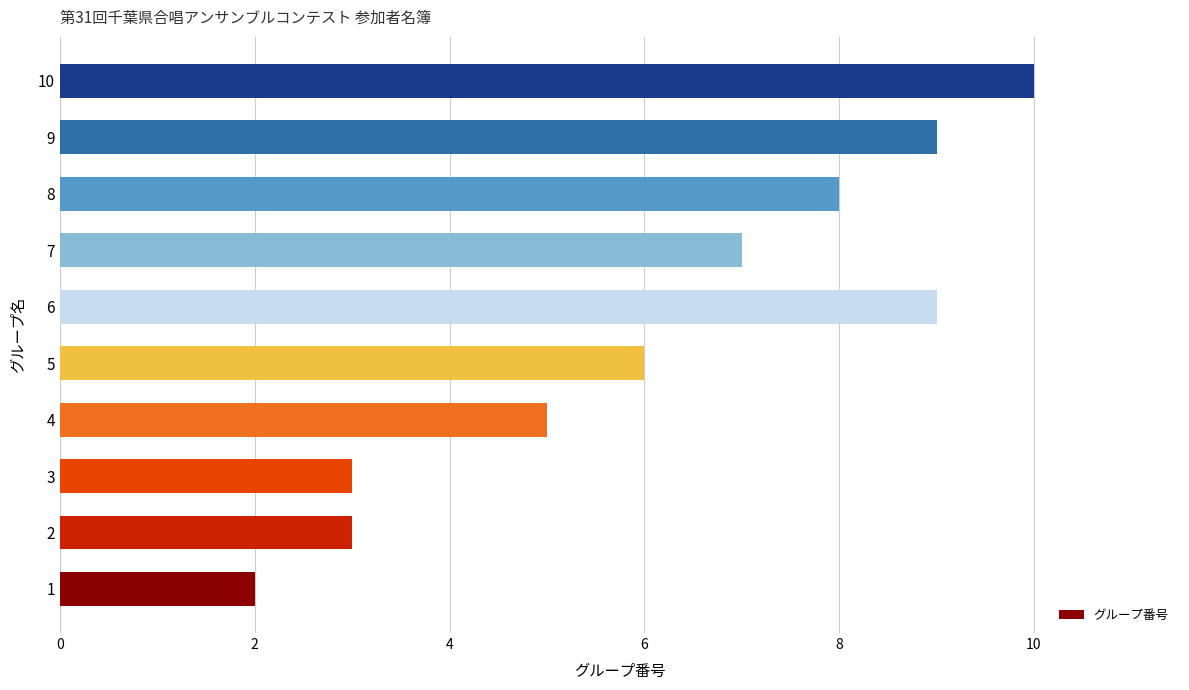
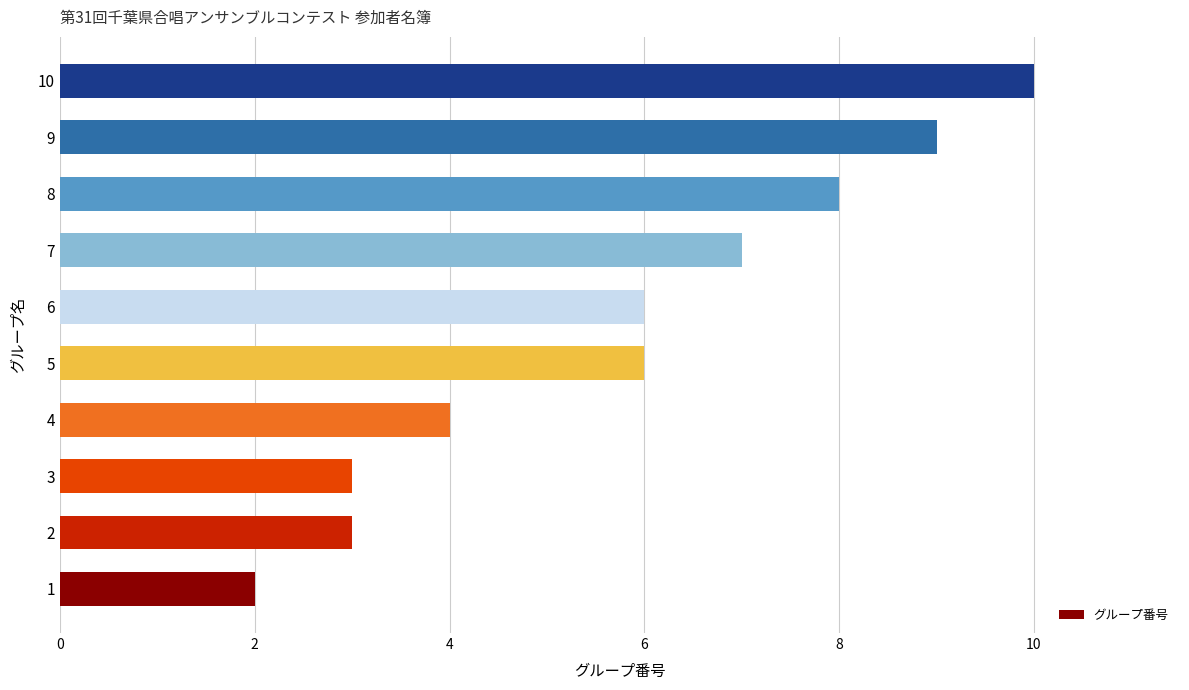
6: 9 -> 6
4: 5 -> 4
